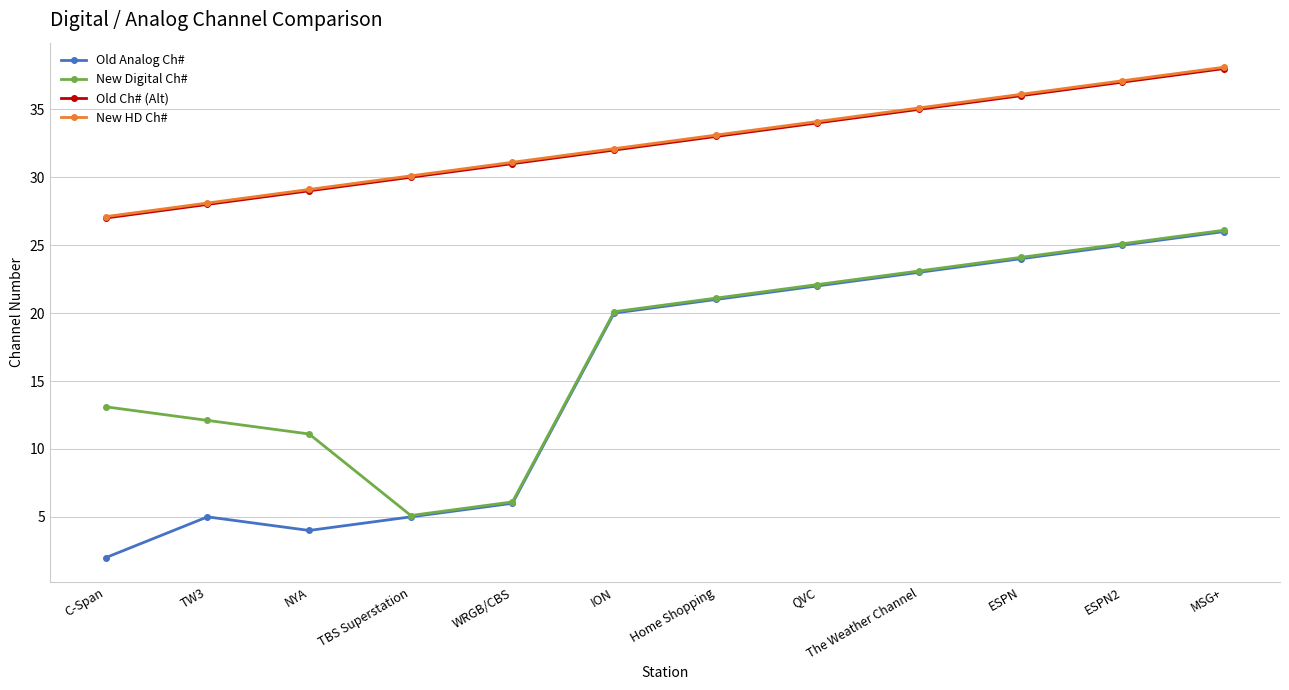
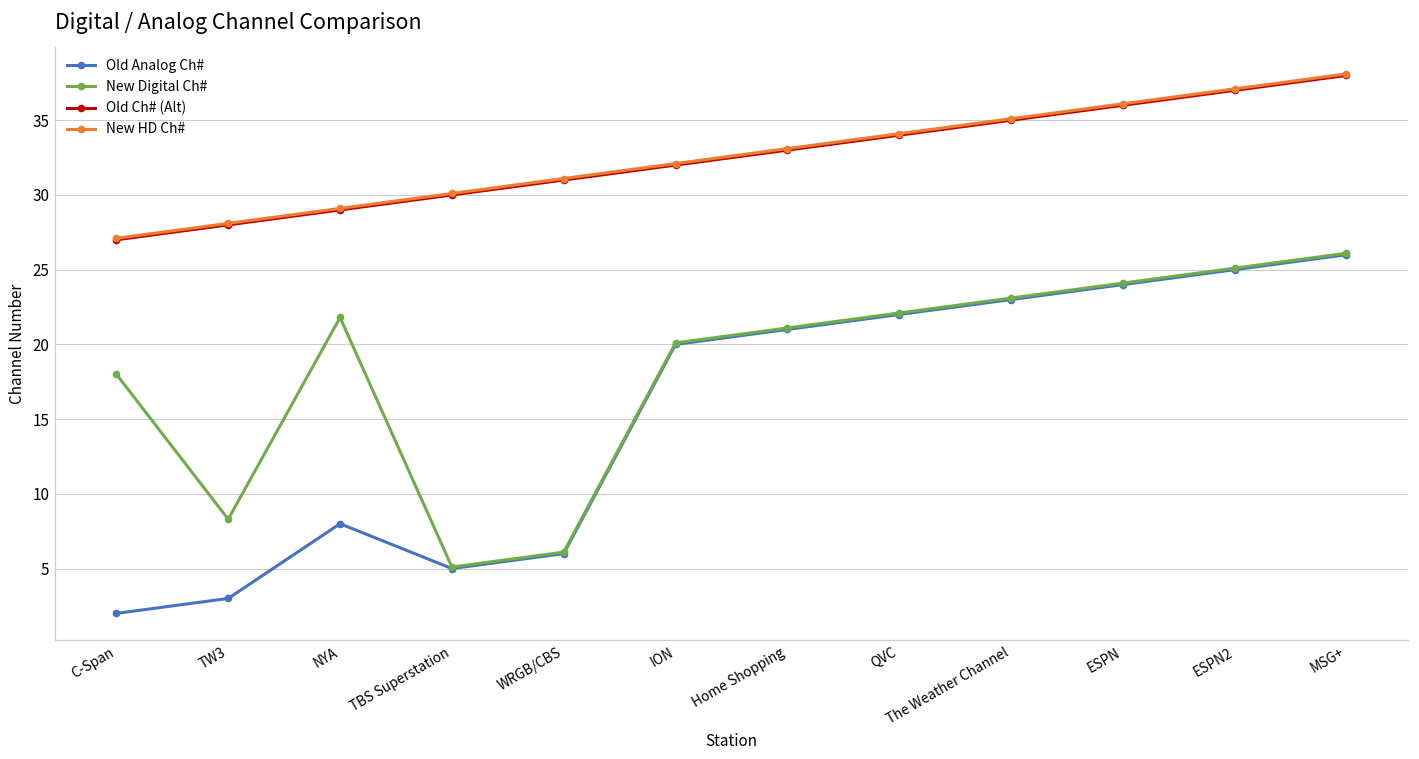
New Digital Ch#, C-Span: 13.1 -> 18.0
Old Analog Ch#, TW3: 5 -> 3
New Digital Ch#, TW3: 12.1 -> 8.3
Old Analog Ch#, NYA: 4 -> 8
New Digital Ch#, NYA: 11.1 -> 21.8
